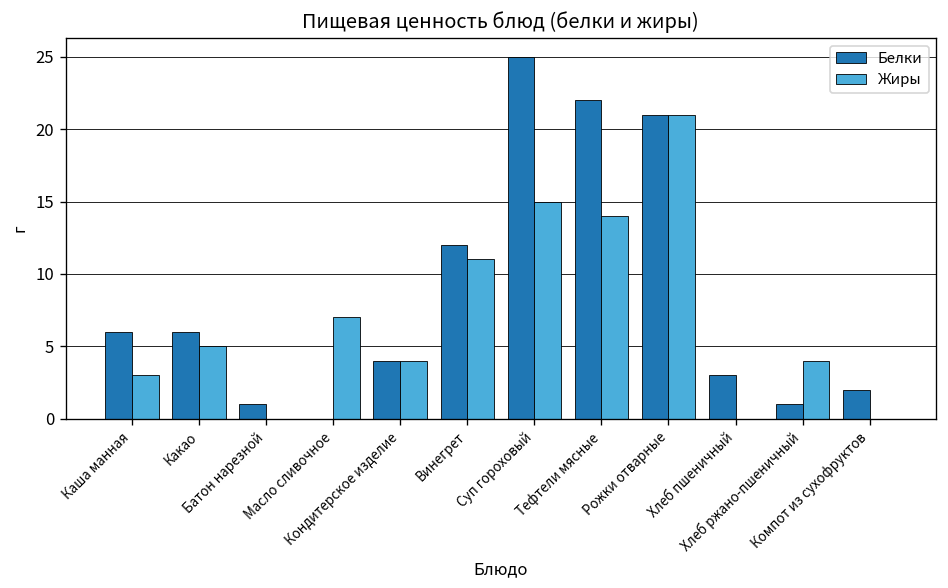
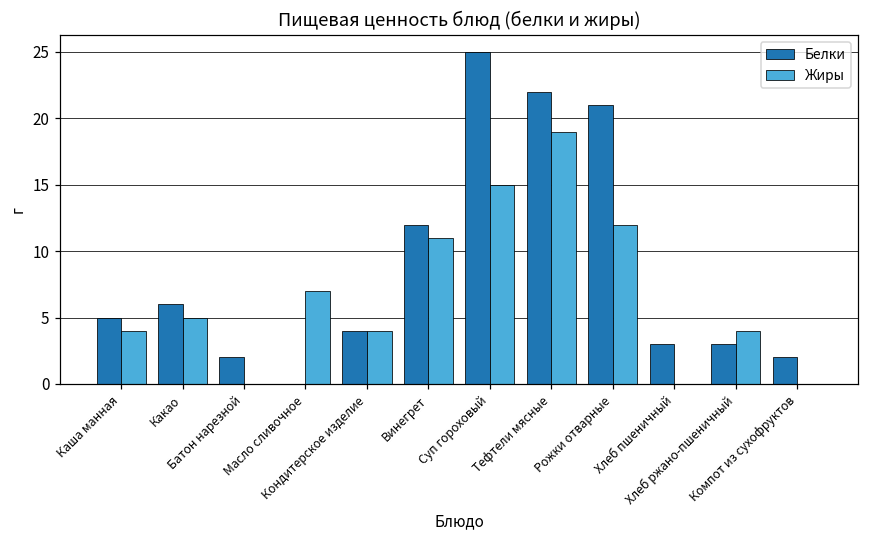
Белки, Каша манная: 6 -> 5
Жиры, Каша манная: 3 -> 4
Белки, Батон нарезной: 1 -> 2
Жиры, Тефтели мясные: 14 -> 19
Жиры, Рожки отварные: 21 -> 12
Белки, Хлеб ржано-пшеничный: 1 -> 3
